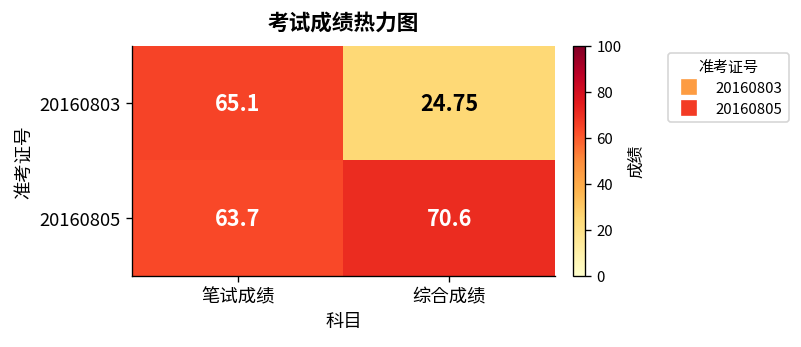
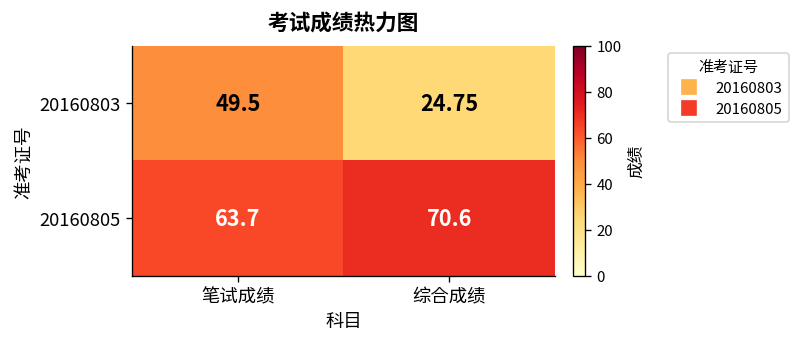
20160803, 笔试成绩: 65.1 -> 49.5
